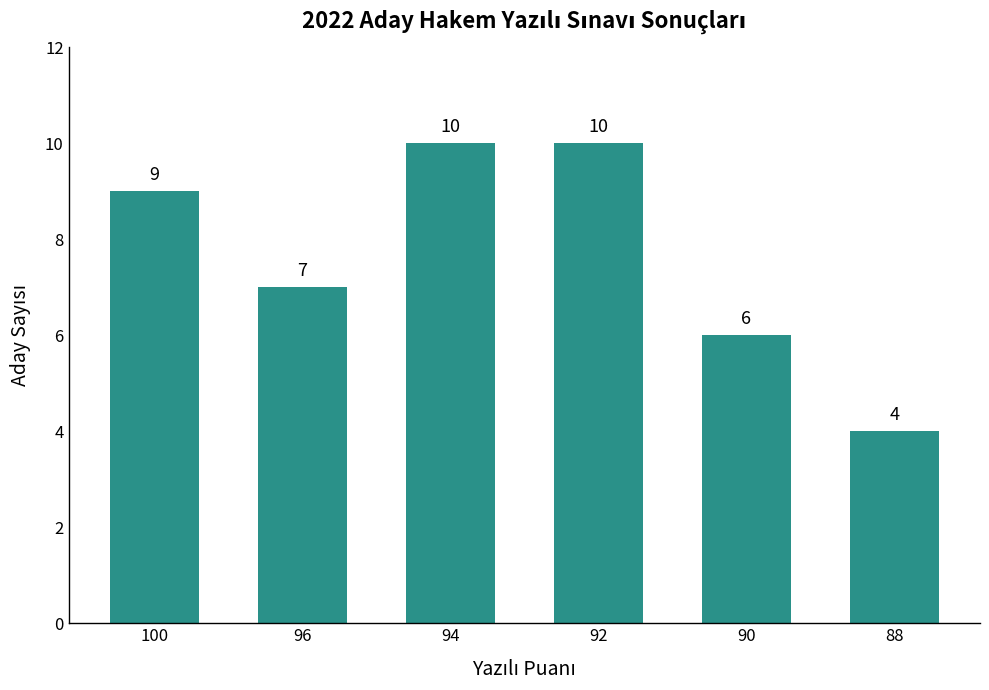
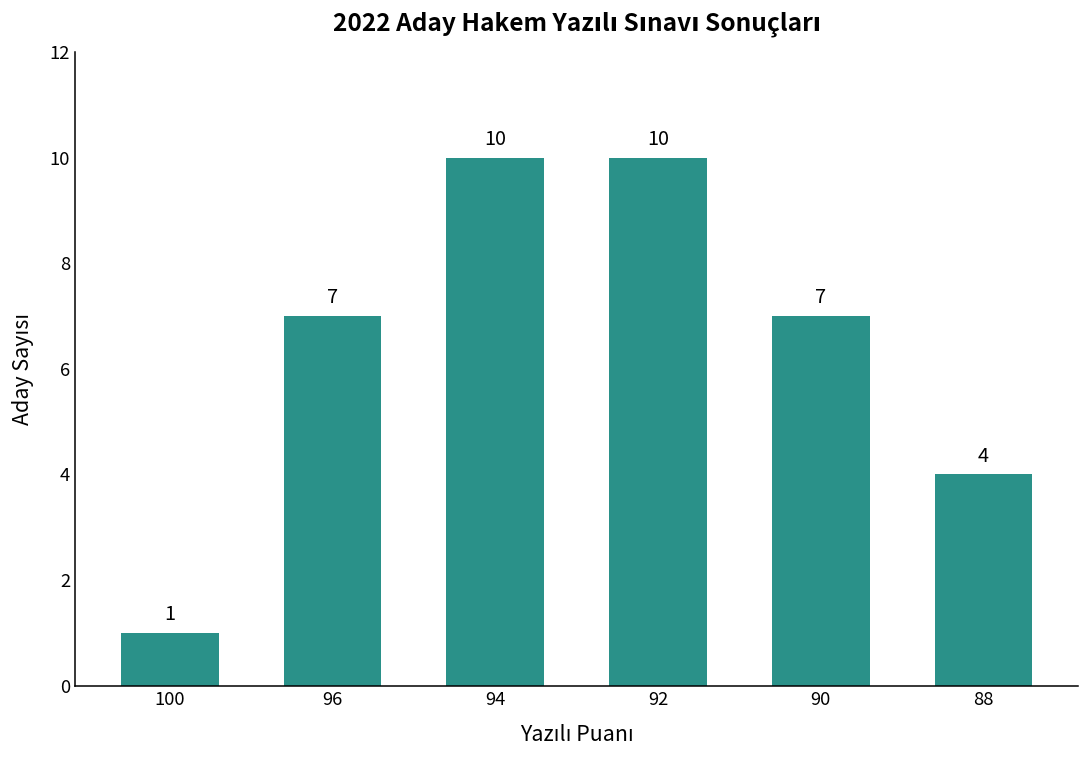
100: 9 -> 1
90: 6 -> 7
